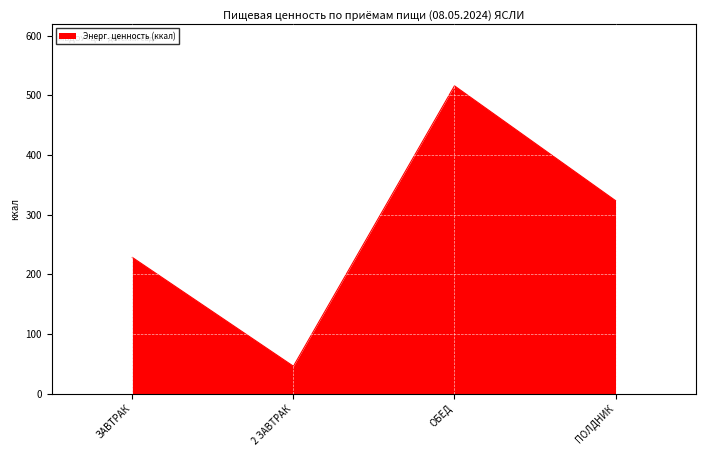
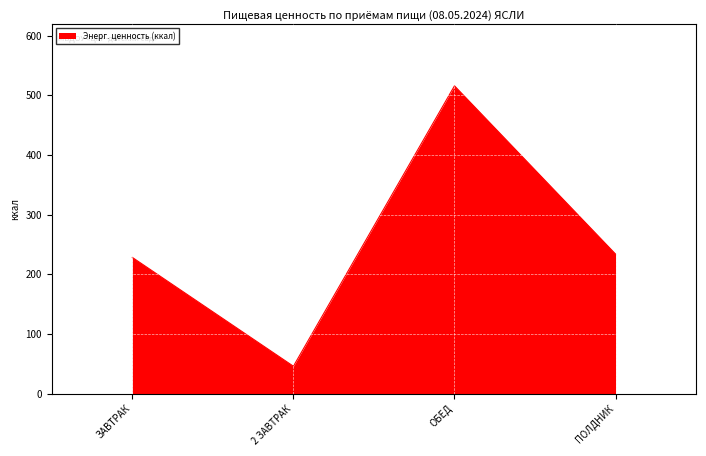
ПОЛДНИК: 320 -> 230
